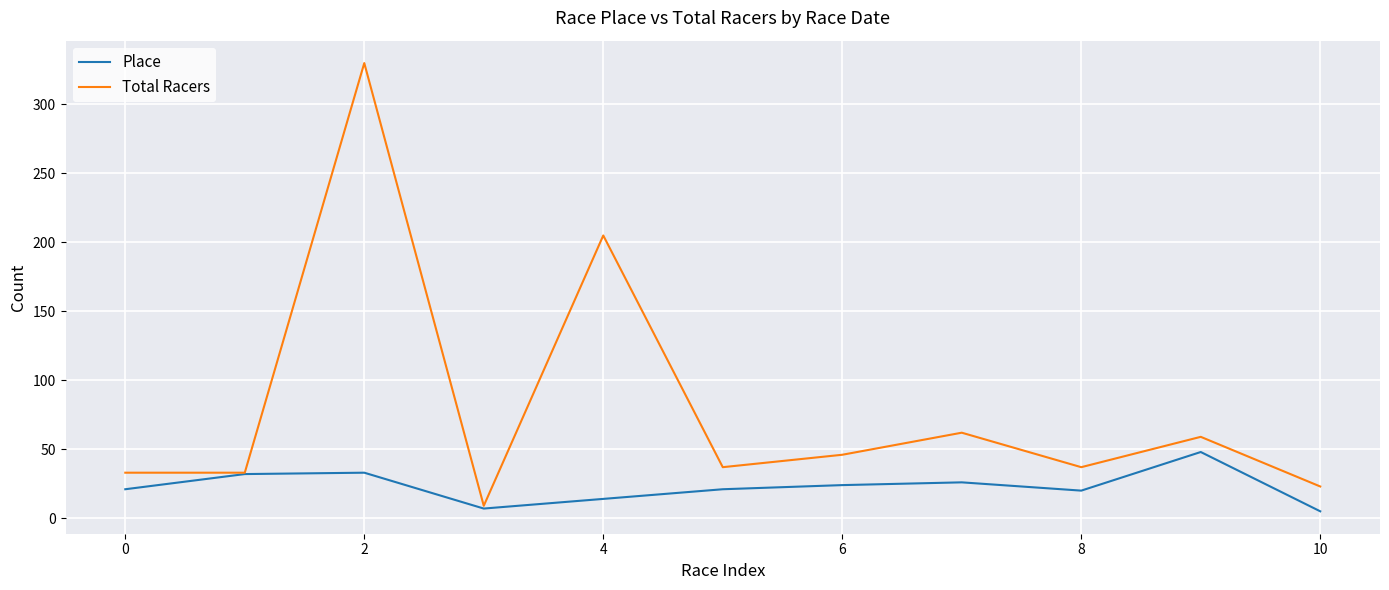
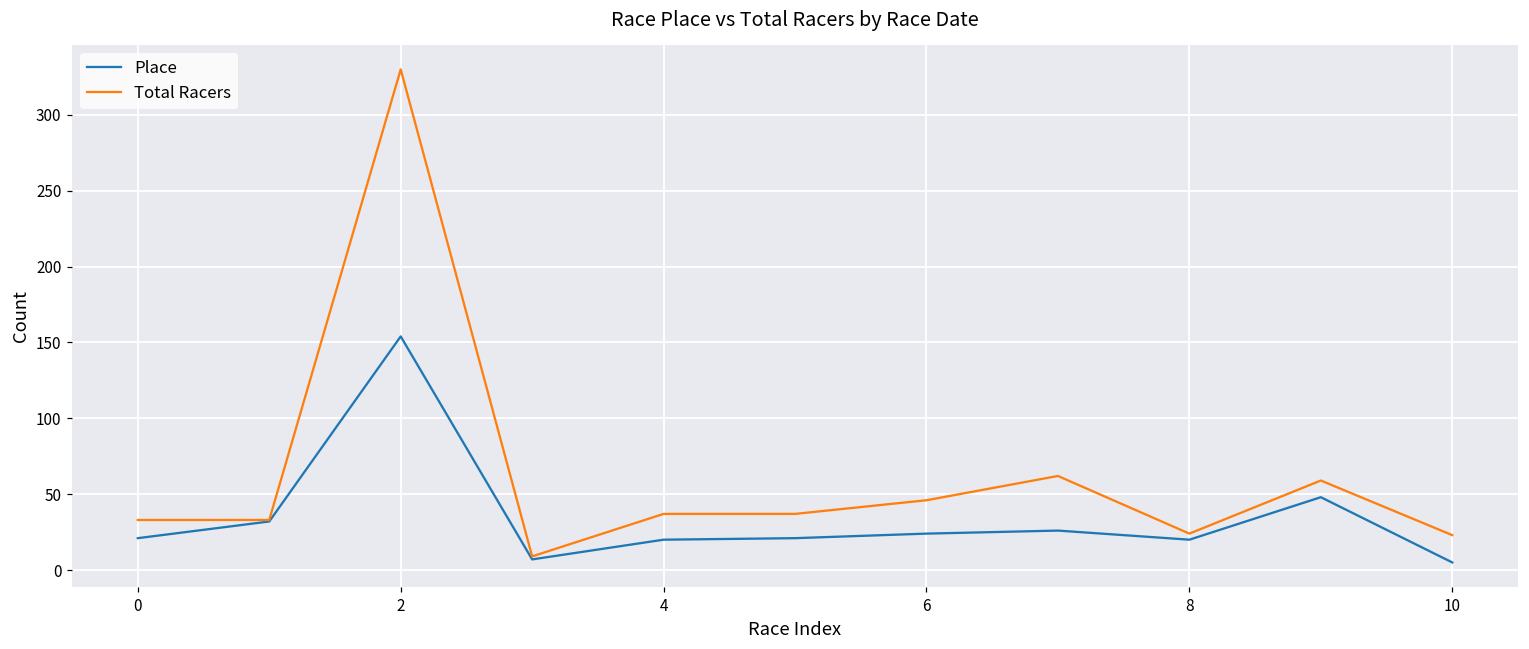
Place, 2: 33 -> 154
Place, 4: 14 -> 20
Total Racers, 4: 205 -> 37
Total Racers, 8: 37 -> 24
